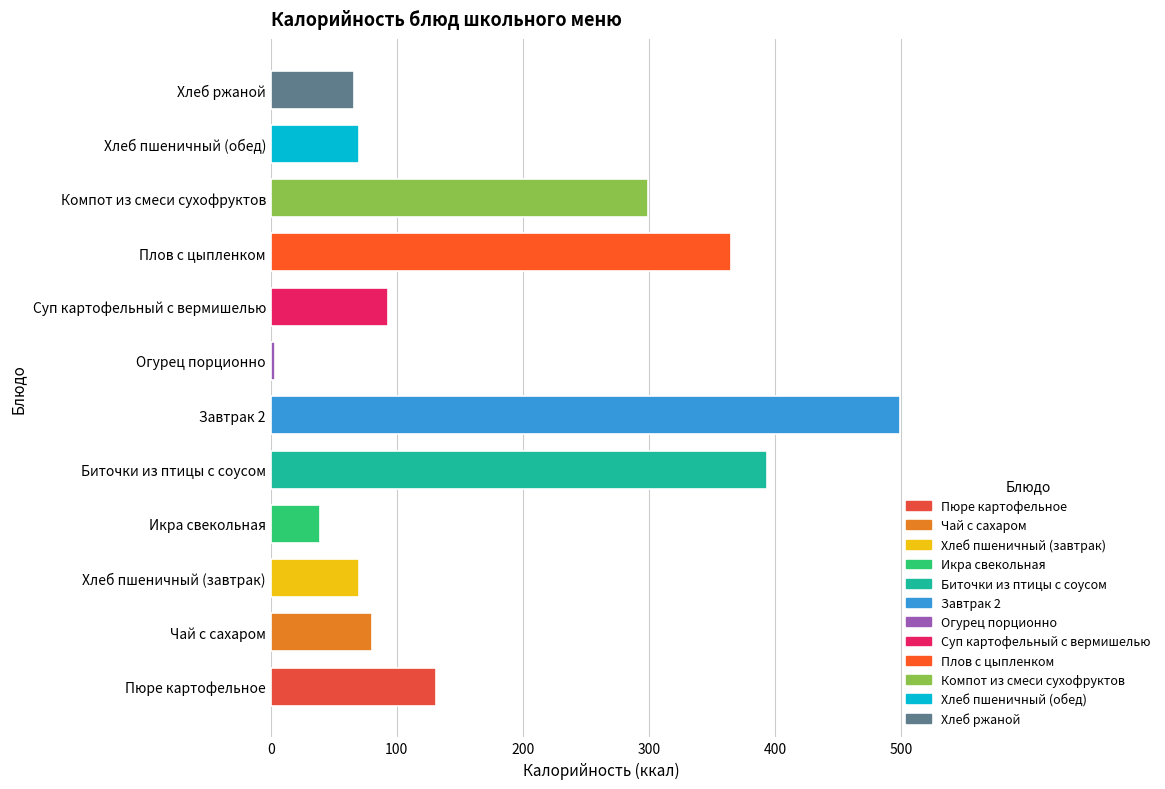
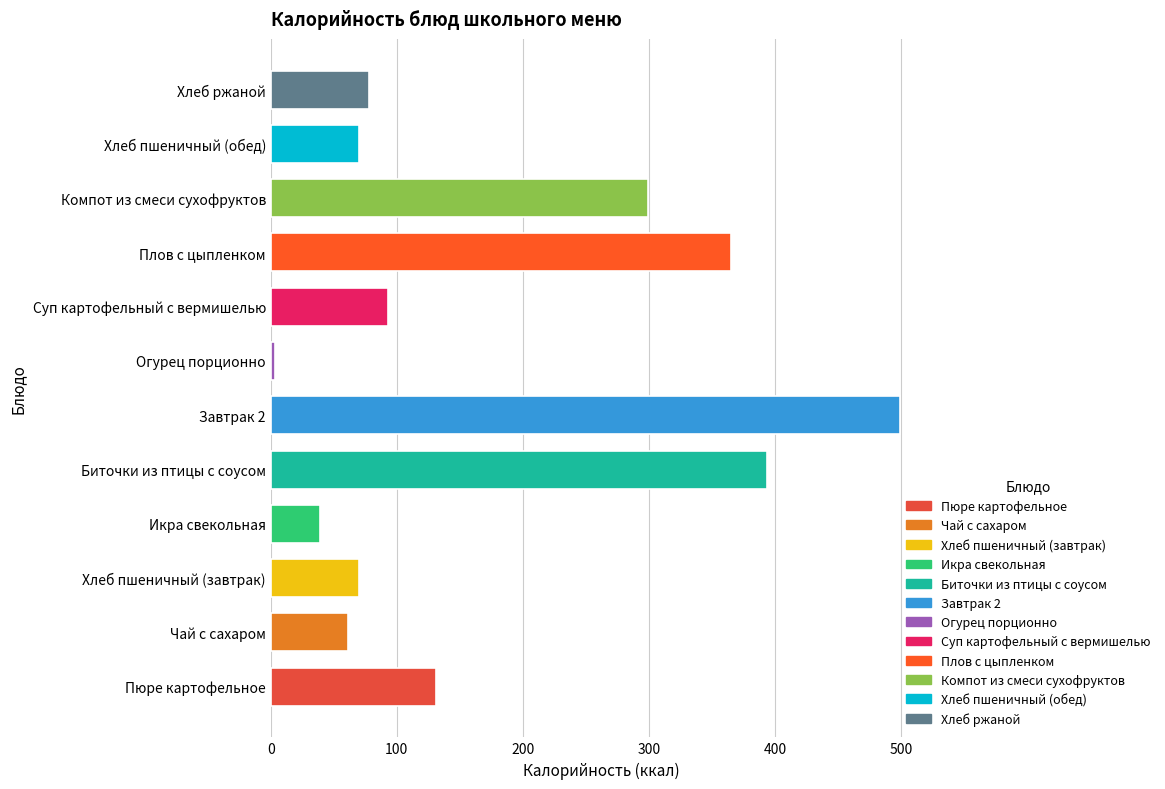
Хлеб ржаной: 66 -> 78
Чай с сахаром: 80 -> 61
